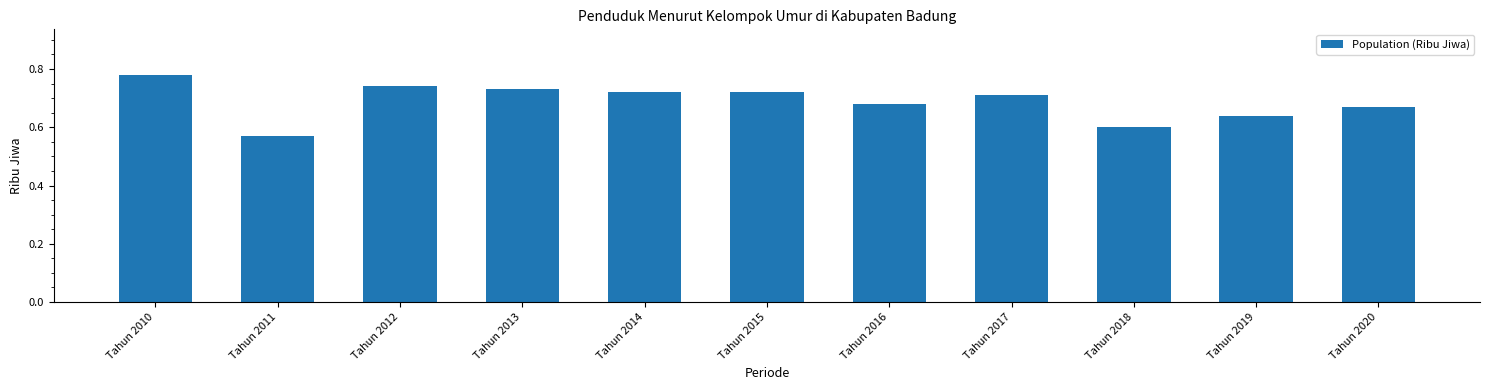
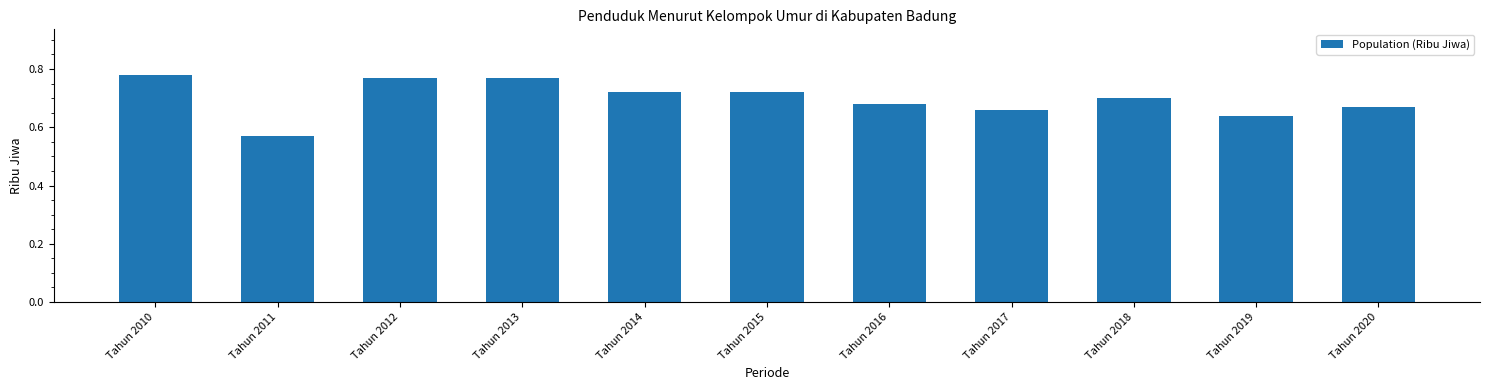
Tahun 2012: 0.74 -> 0.77
Tahun 2013: 0.73 -> 0.77
Tahun 2017: 0.71 -> 0.66
Tahun 2018: 0.6 -> 0.7
